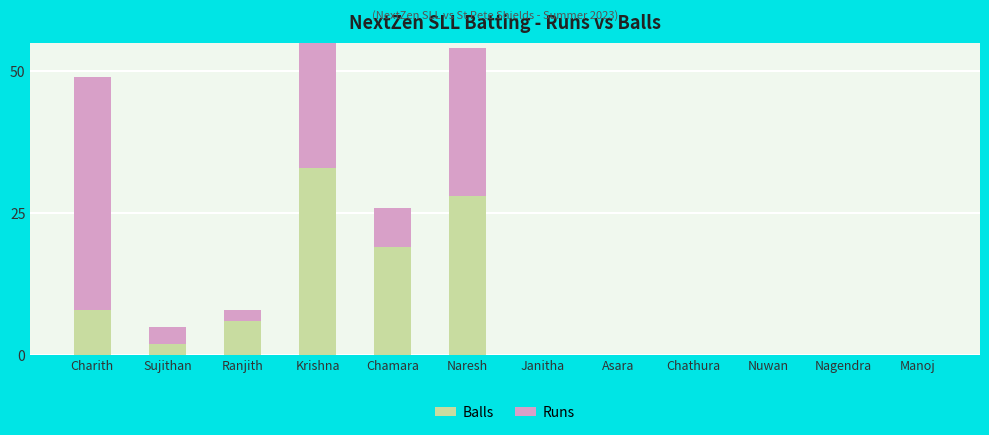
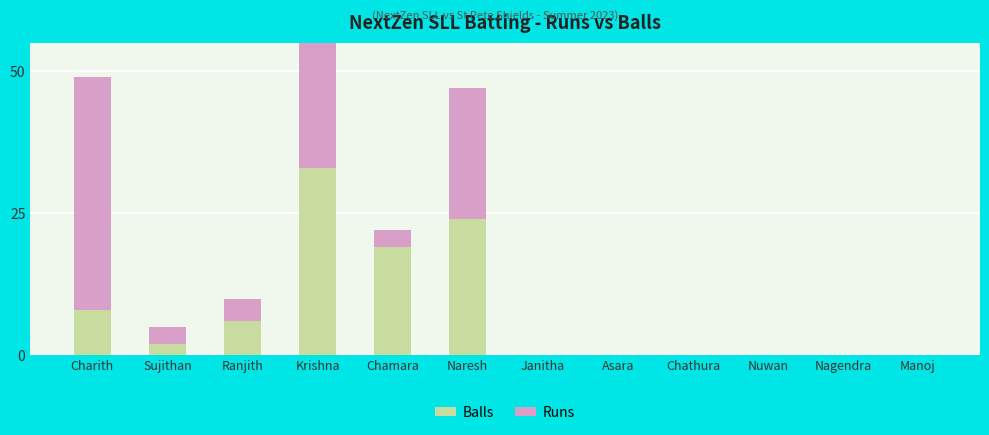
Runs, Ranjith: 2 -> 4
Runs, Chamara: 7 -> 3
Balls, Naresh: 28 -> 24
Runs, Naresh: 26 -> 23
